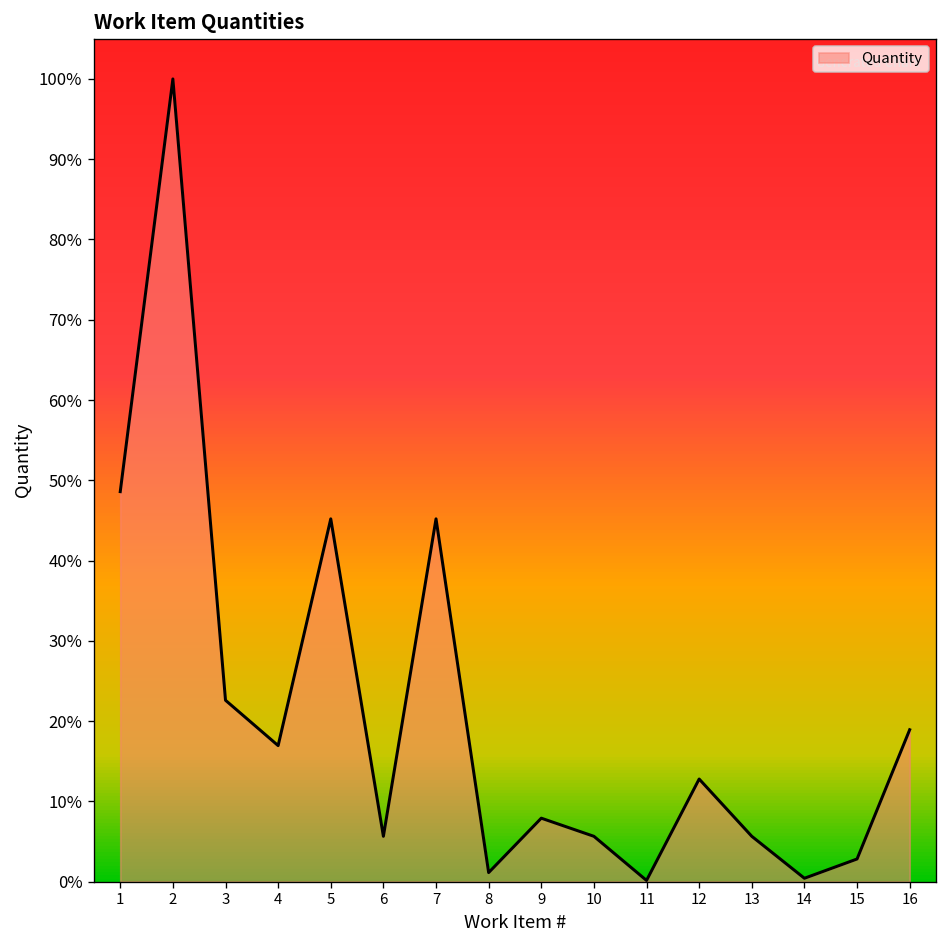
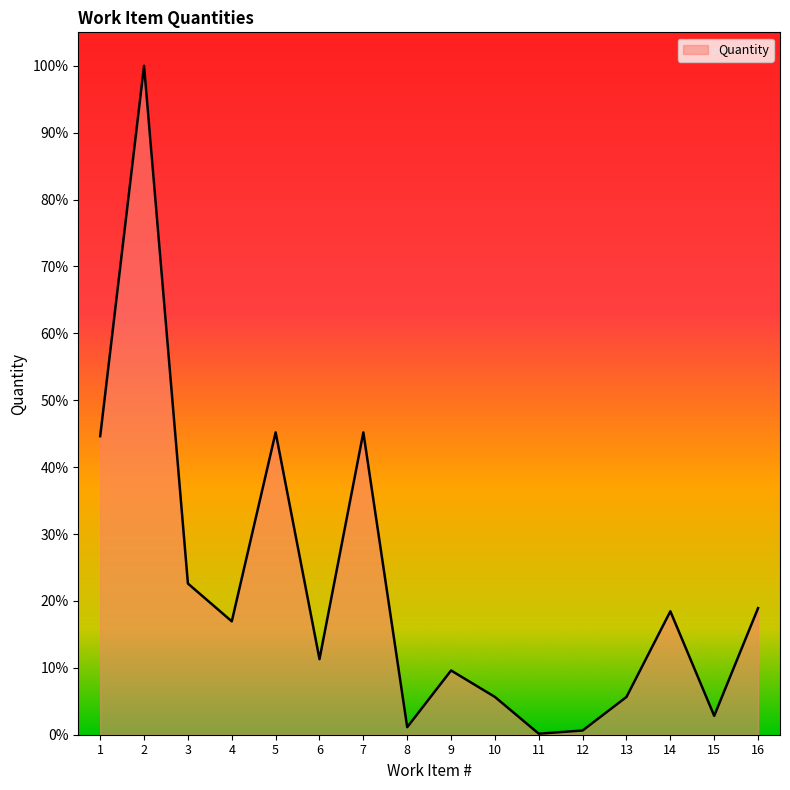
1: 49% -> 45%
6: 6% -> 11%
9: 8% -> 10%
12: 13% -> 1%
14: 0% -> 18%
